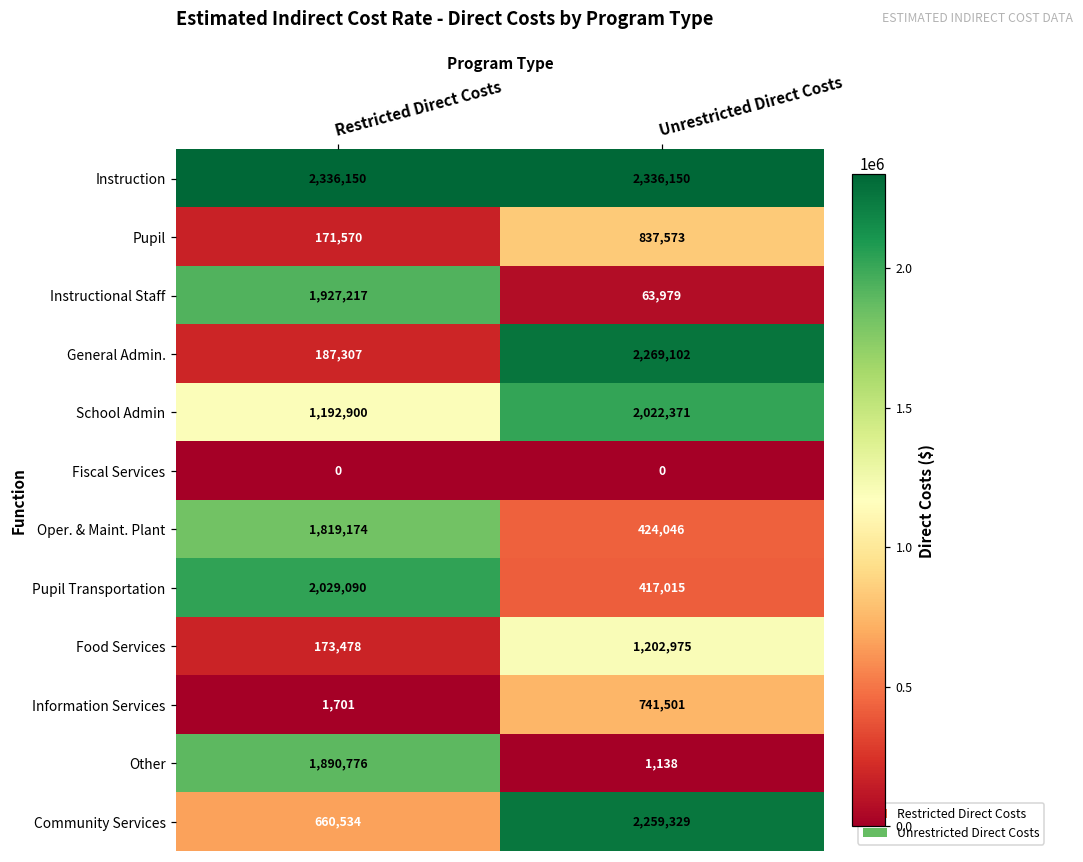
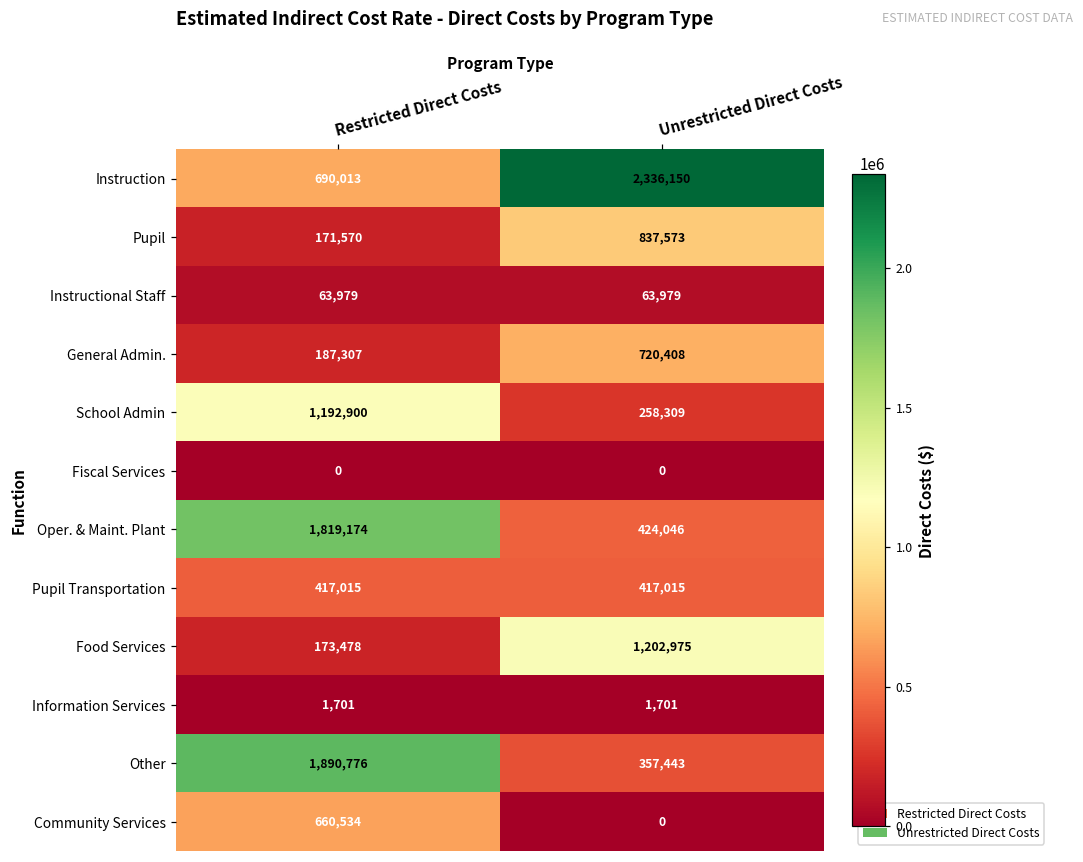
Instruction, Restricted Direct Costs: 2,336,150 -> 690,013
Instructional Staff, Restricted Direct Costs: 1,927,217 -> 63,979
General Admin., Unrestricted Direct Costs: 2,269,102 -> 720,408
School Admin, Unrestricted Direct Costs: 2,022,371 -> 258,309
Pupil Transportation, Restricted Direct Costs: 2,029,090 -> 417,015
Information Services, Unrestricted Direct Costs: 741,501 -> 1,701
Other, Unrestricted Direct Costs: 1,138 -> 357,443
Community Services, Unrestricted Direct Costs: 2,259,329 -> 0
